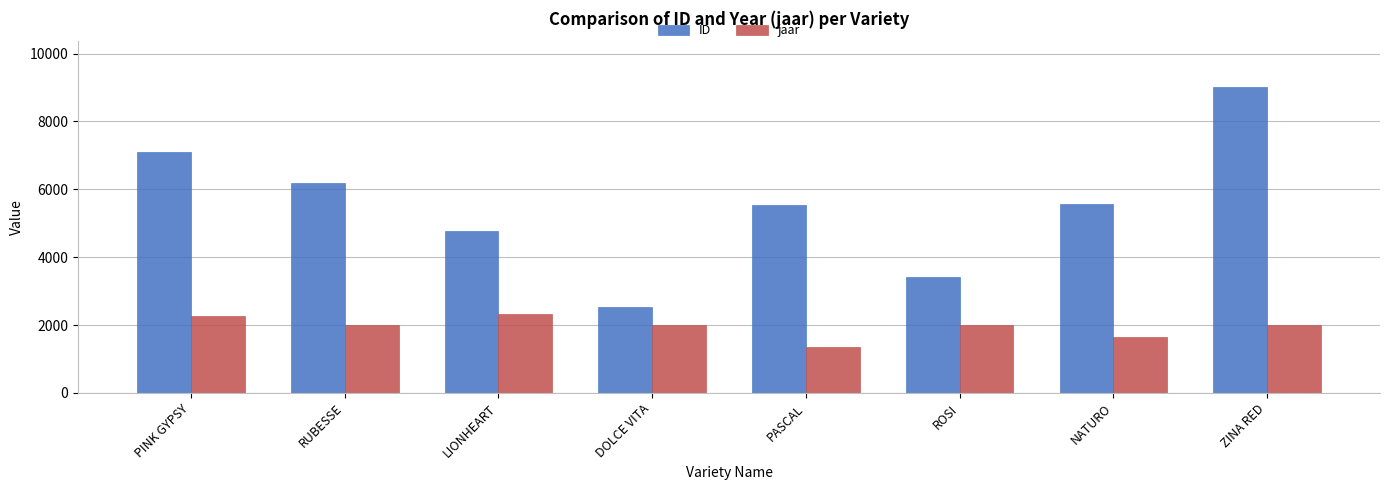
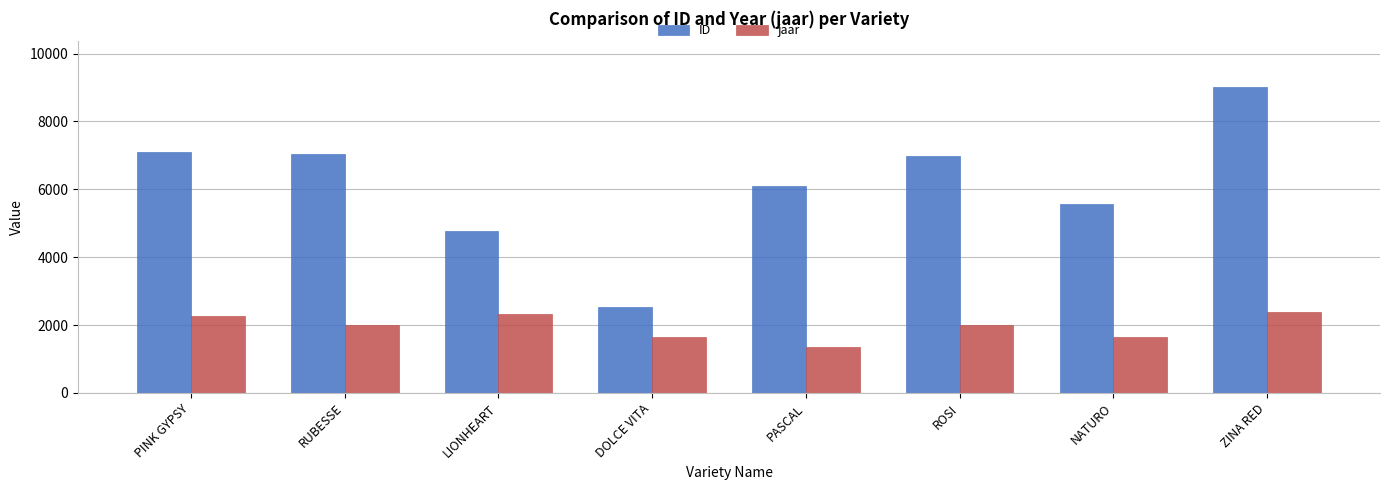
ID, RUBESSE: 6200 -> 7000
jaar, DOLCE VITA: 2000 -> 1600
ID, PASCAL: 5500 -> 6100
ID, ROSI: 3400 -> 7000
jaar, ZINA RED: 2000 -> 2400
